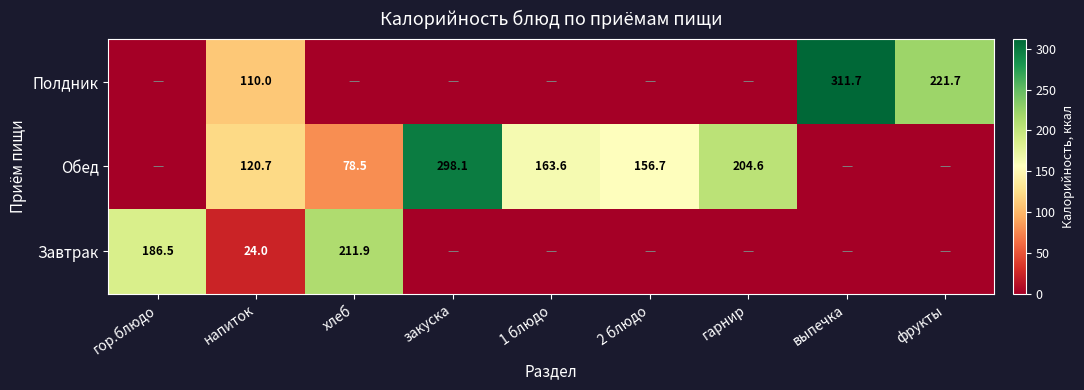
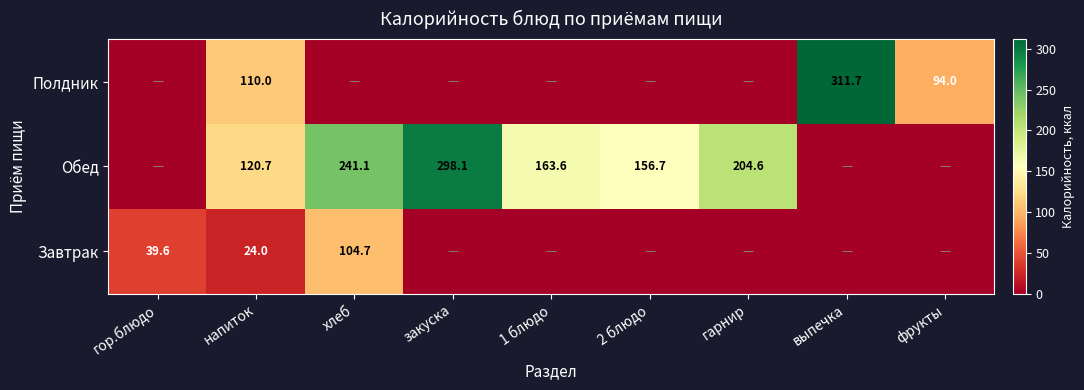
Полдник, фрукты: 221.7 -> 94.0
Обед, хлеб: 78.5 -> 241.1
Завтрак, гор.блюдо: 186.5 -> 39.6
Завтрак, хлеб: 211.9 -> 104.7
